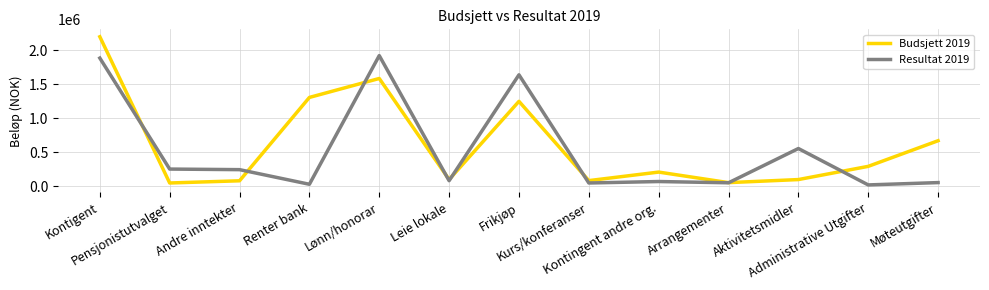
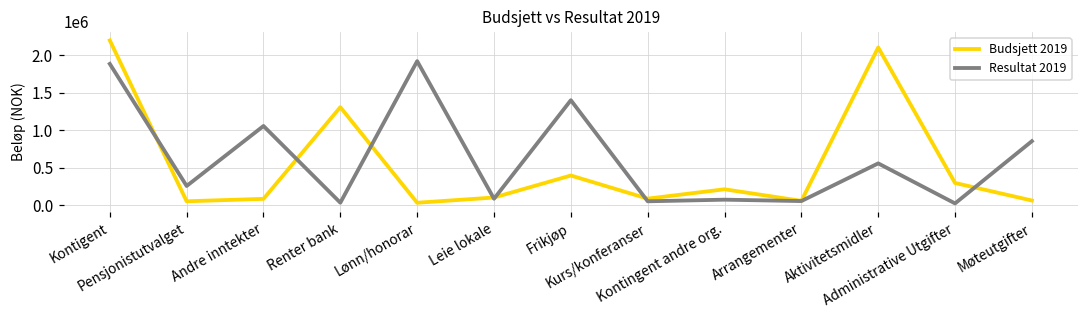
Resultat 2019, Andre inntekter: 200000 -> 1100000
Budsjett 2019, Lønn/honorar: 1600000 -> 0
Budsjett 2019, Frikjøp: 1300000 -> 400000
Resultat 2019, Frikjøp: 1600000 -> 1400000
Budsjett 2019, Aktivitetsmidler: 100000 -> 2100000
Budsjett 2019, Møteutgifter: 700000 -> 100000
Resultat 2019, Møteutgifter: 100000 -> 900000
